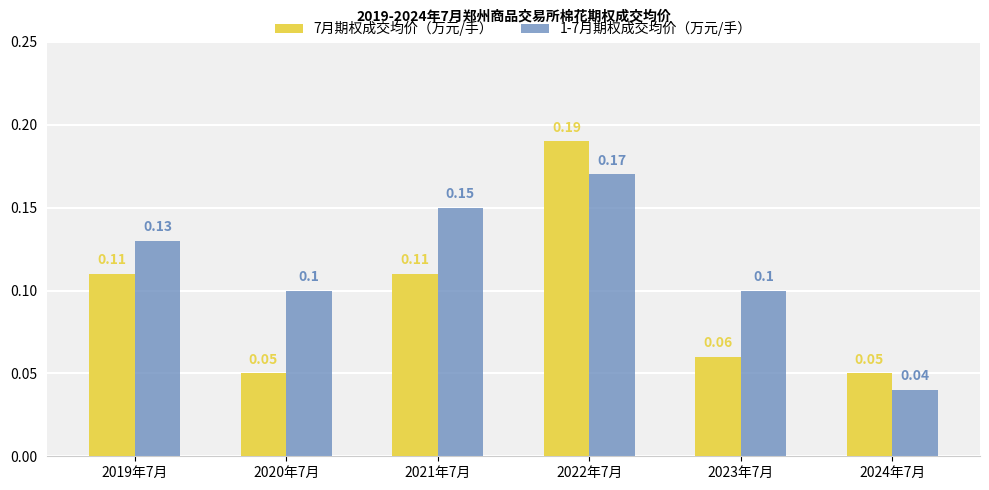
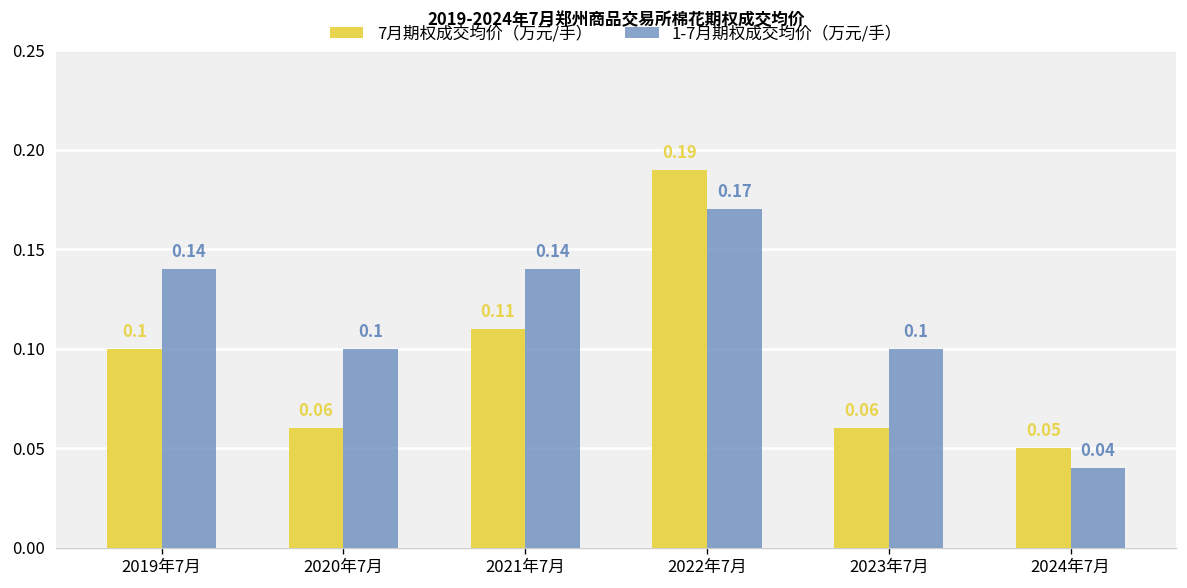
7月期权成交均价（万元/手）, 2019年7月: 0.11 -> 0.1
1-7月期权成交均价（万元/手）, 2019年7月: 0.13 -> 0.14
7月期权成交均价（万元/手）, 2020年7月: 0.05 -> 0.06
1-7月期权成交均价（万元/手）, 2021年7月: 0.15 -> 0.14
